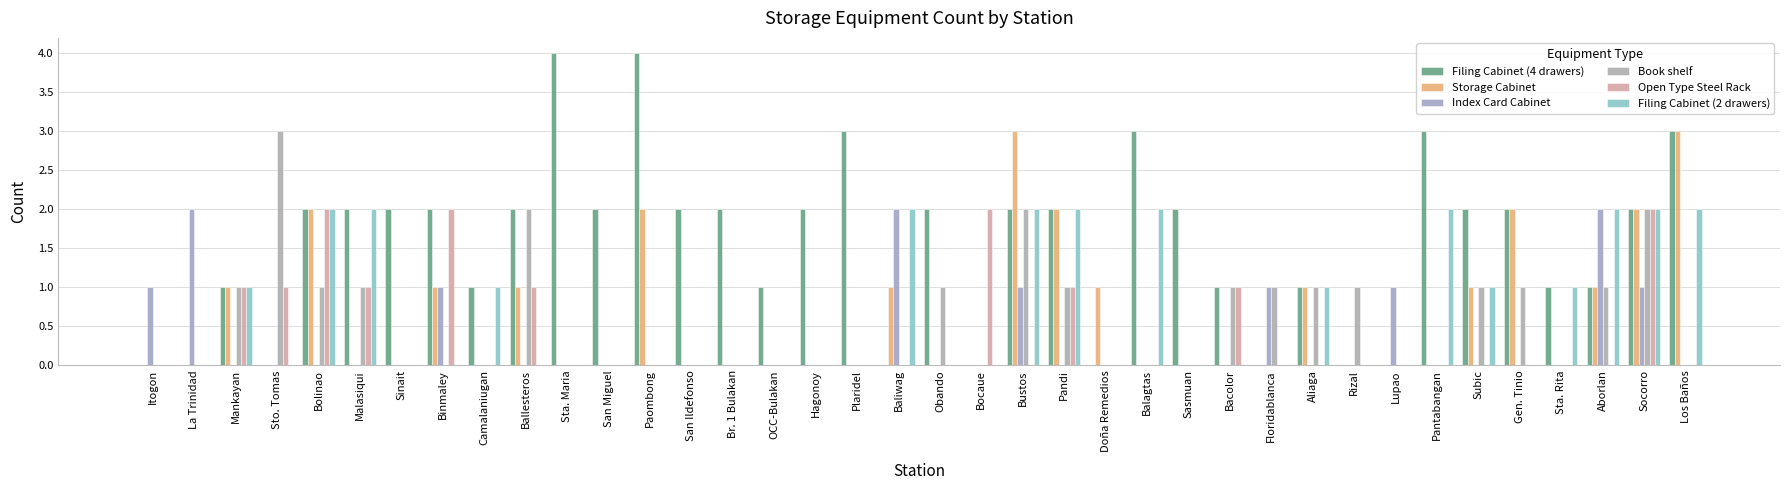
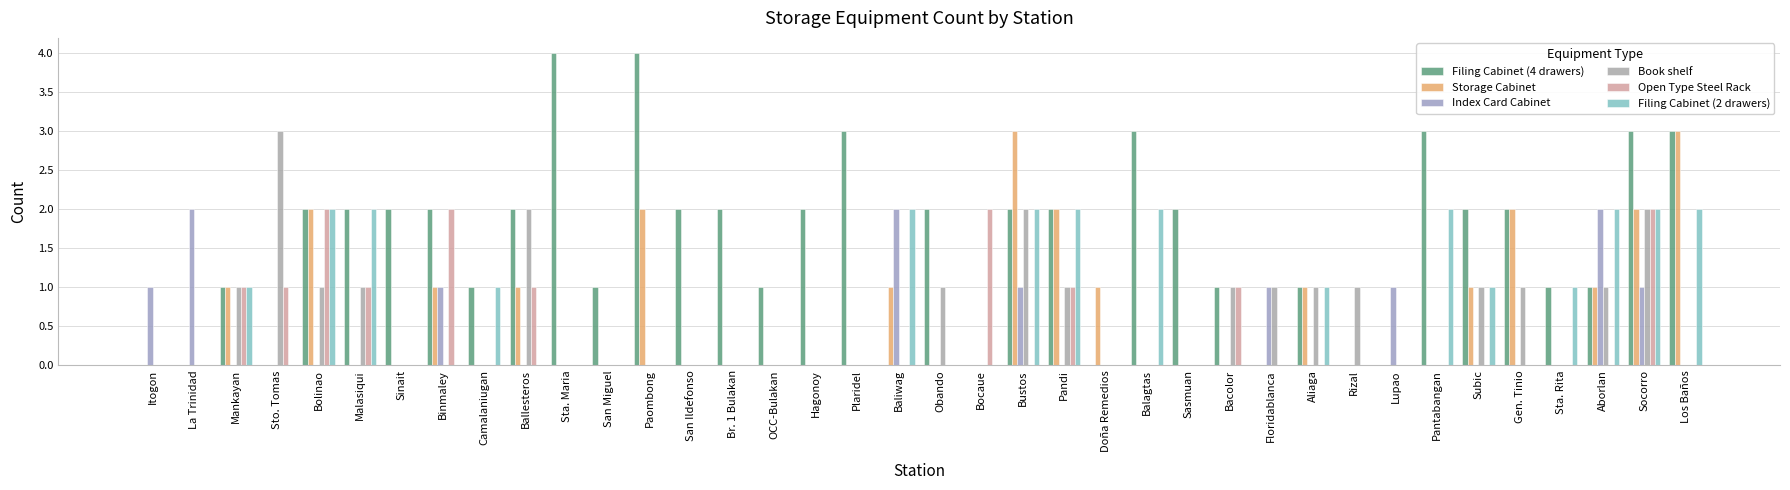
Filing Cabinet (4 drawers), San Miguel: 2 -> 1
Filing Cabinet (4 drawers), Socorro: 2 -> 3
